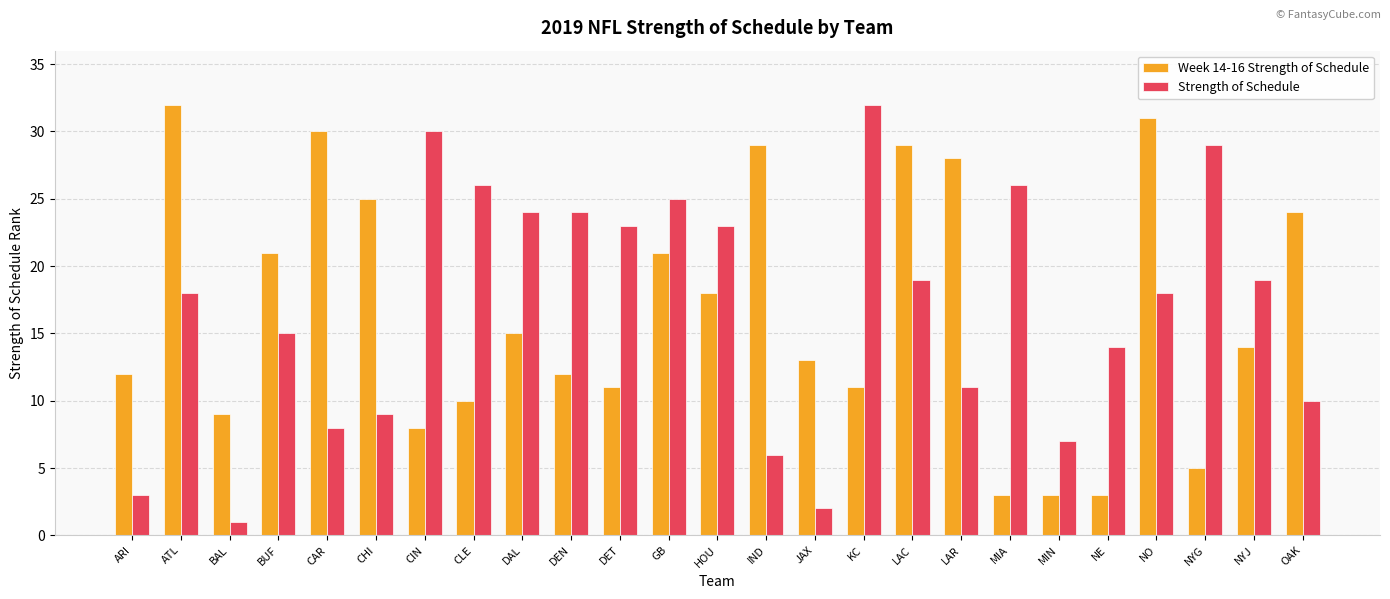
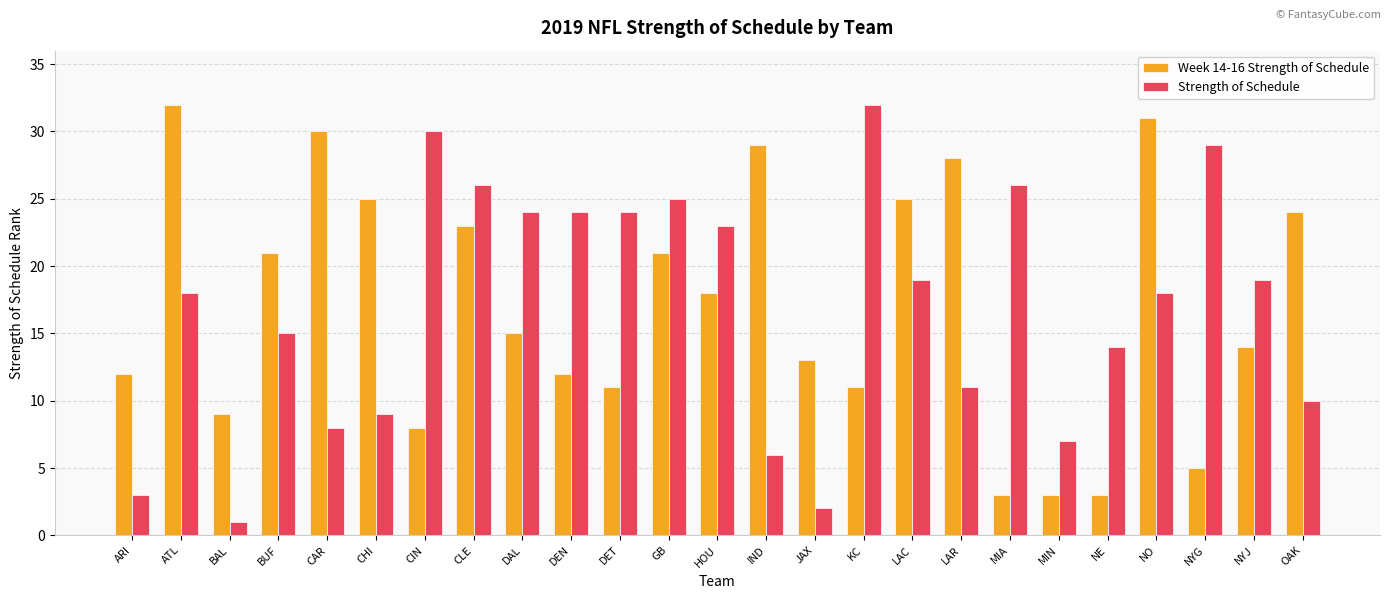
Week 14-16 Strength of Schedule, CLE: 10 -> 23
Strength of Schedule, DET: 23 -> 24
Week 14-16 Strength of Schedule, LAC: 29 -> 25
